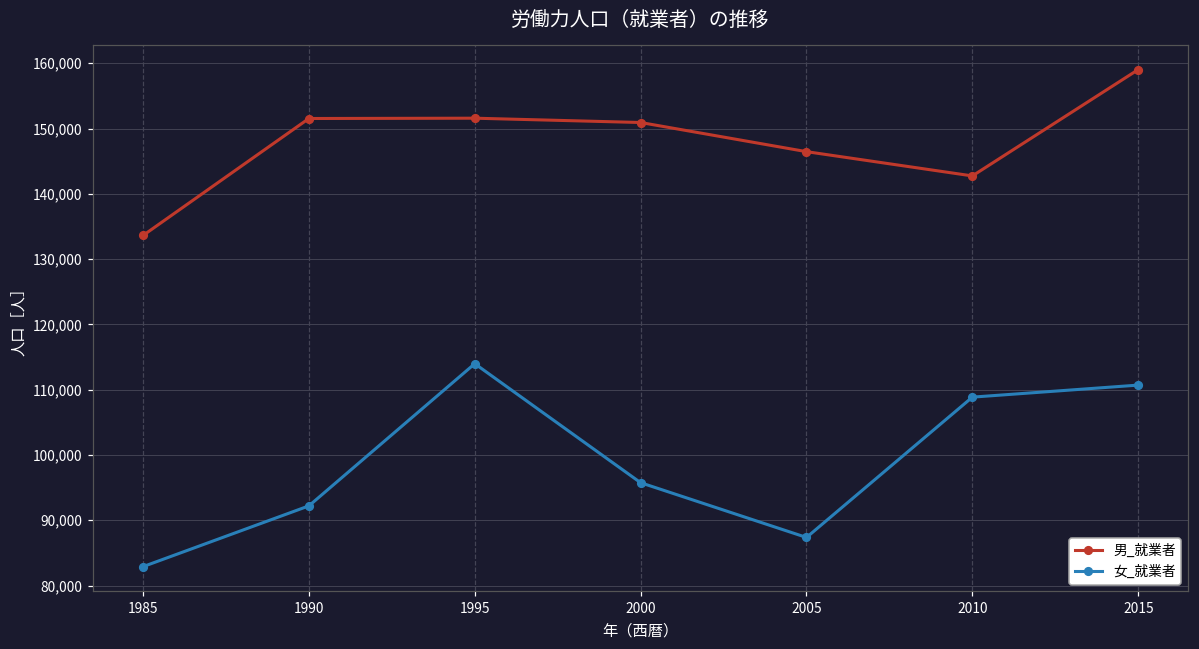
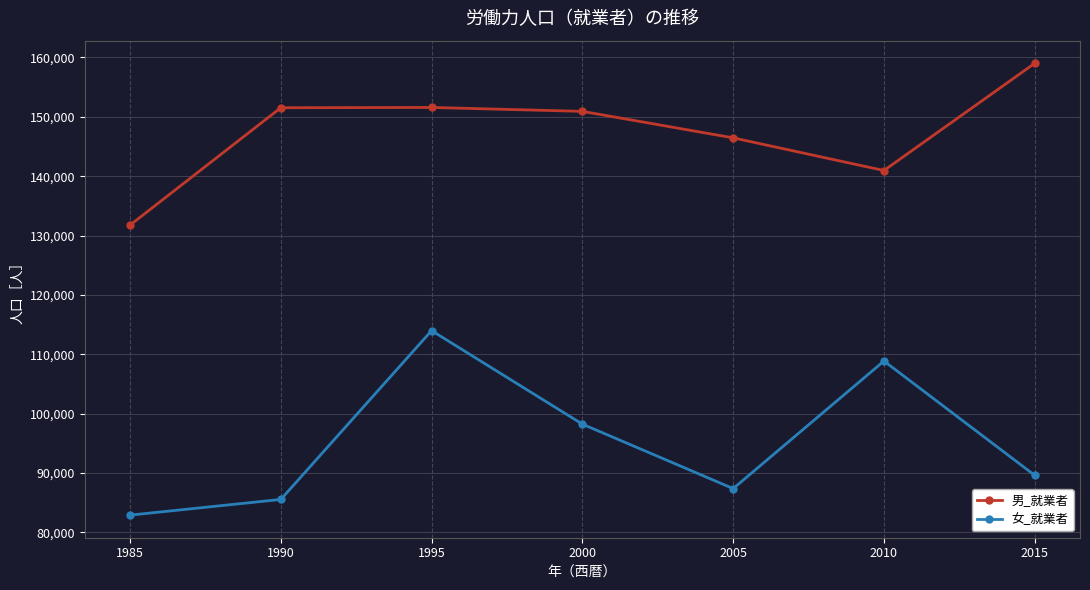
男_就業者, 1985: 134,000 -> 132,000
女_就業者, 1990: 92,000 -> 86,000
女_就業者, 2000: 96,000 -> 98,000
男_就業者, 2010: 143,000 -> 141,000
女_就業者, 2015: 111,000 -> 90,000
